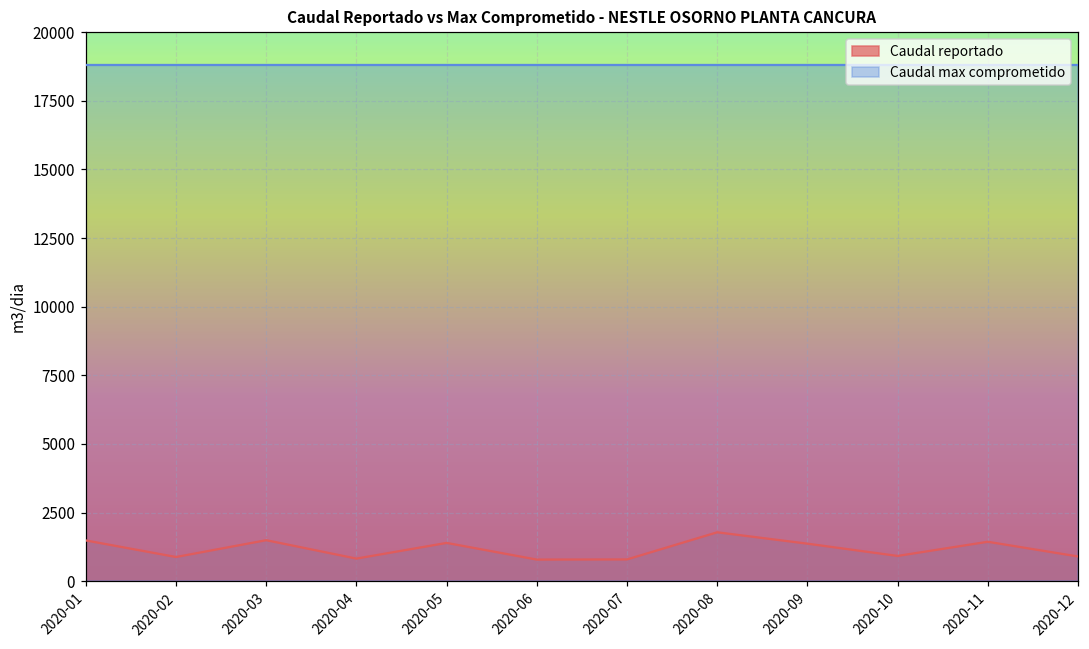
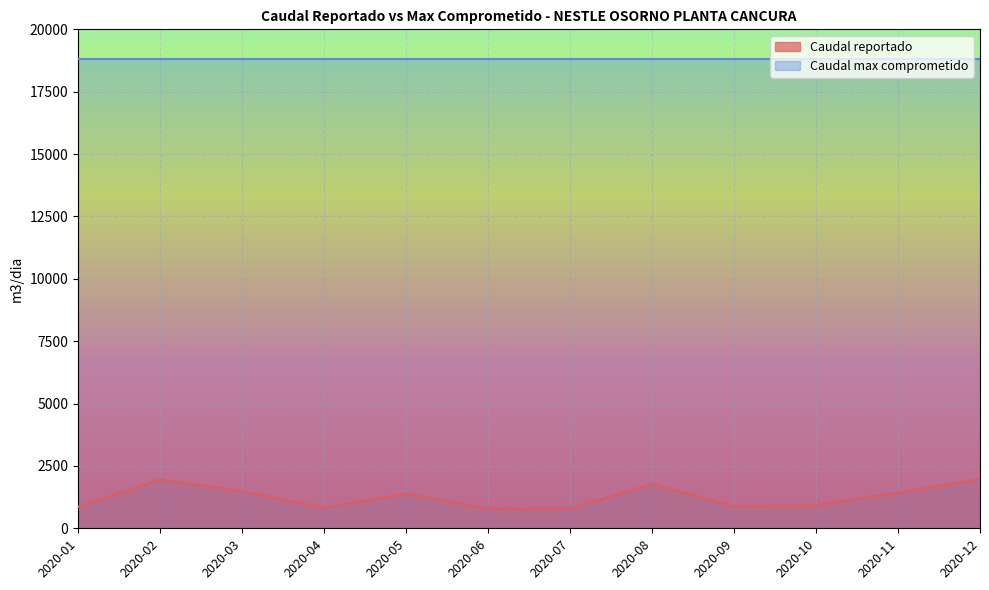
Caudal reportado, 2020-01: 1500 -> 900
Caudal reportado, 2020-02: 900 -> 2000
Caudal reportado, 2020-09: 1400 -> 900
Caudal reportado, 2020-12: 900 -> 2000
